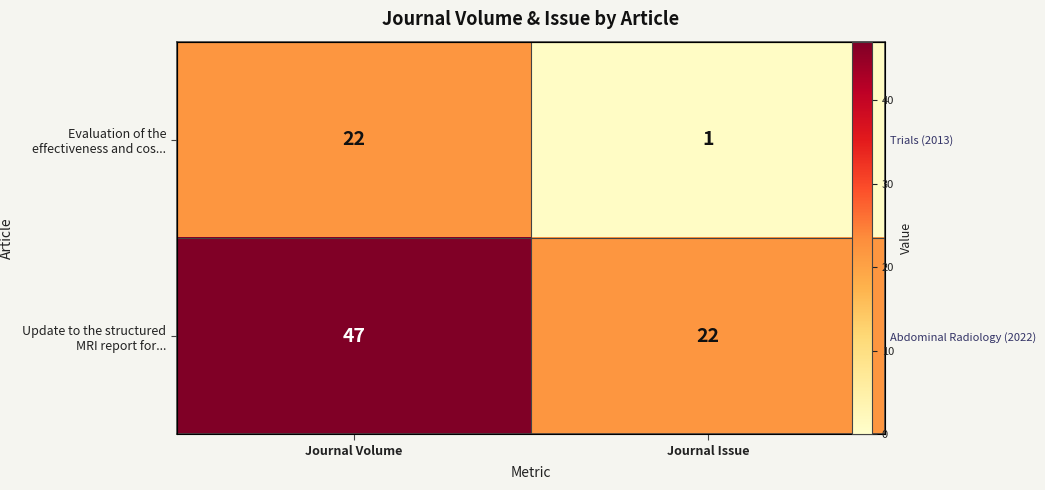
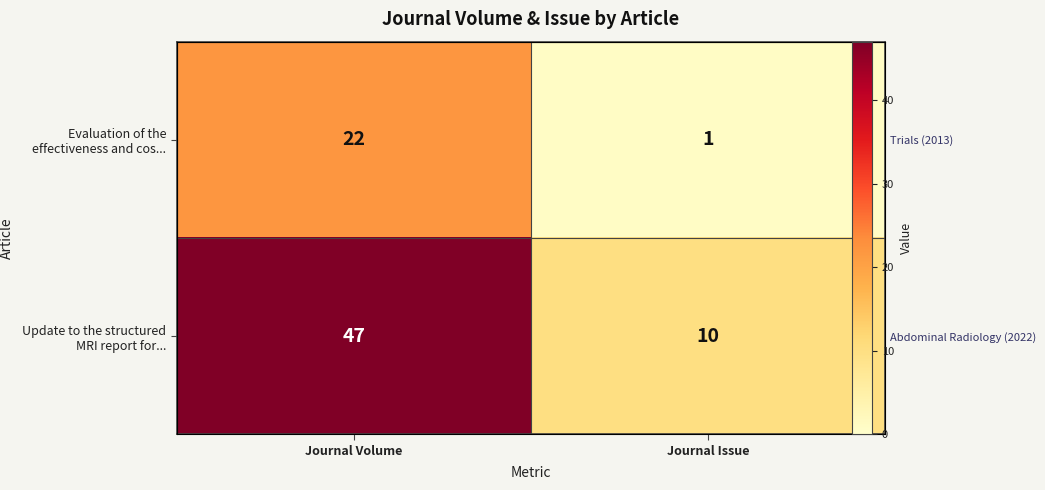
Update to the structured MRI report for..., Journal Issue: 22 -> 10
